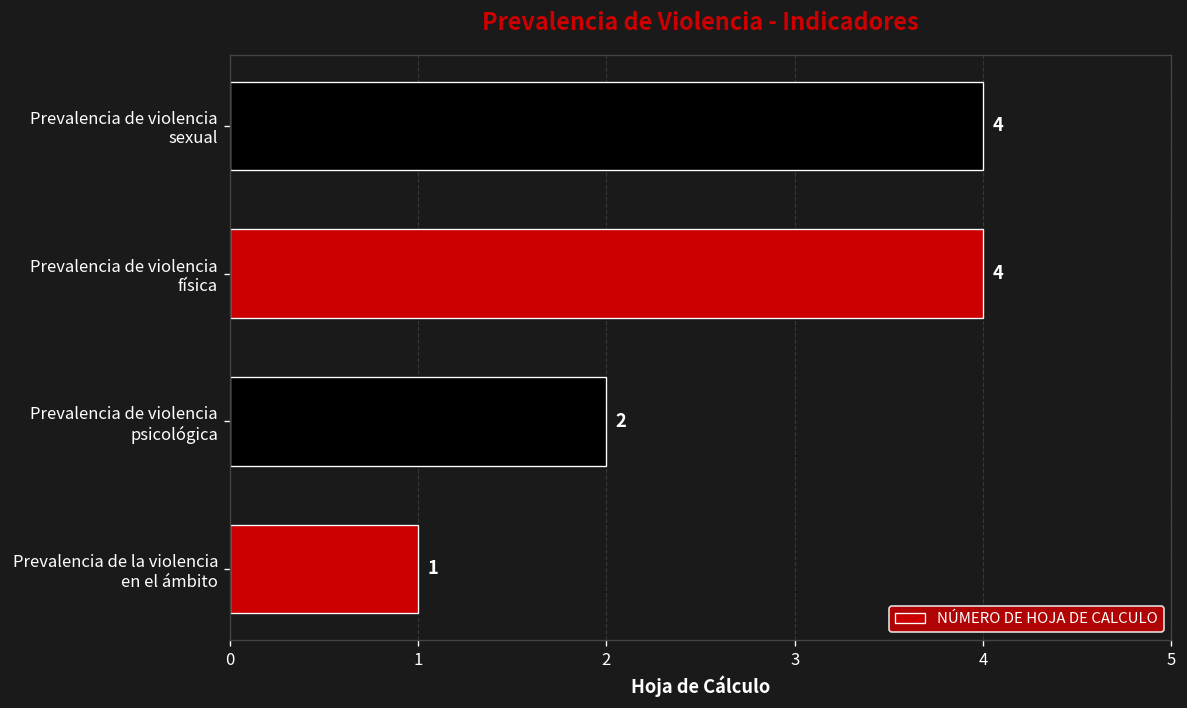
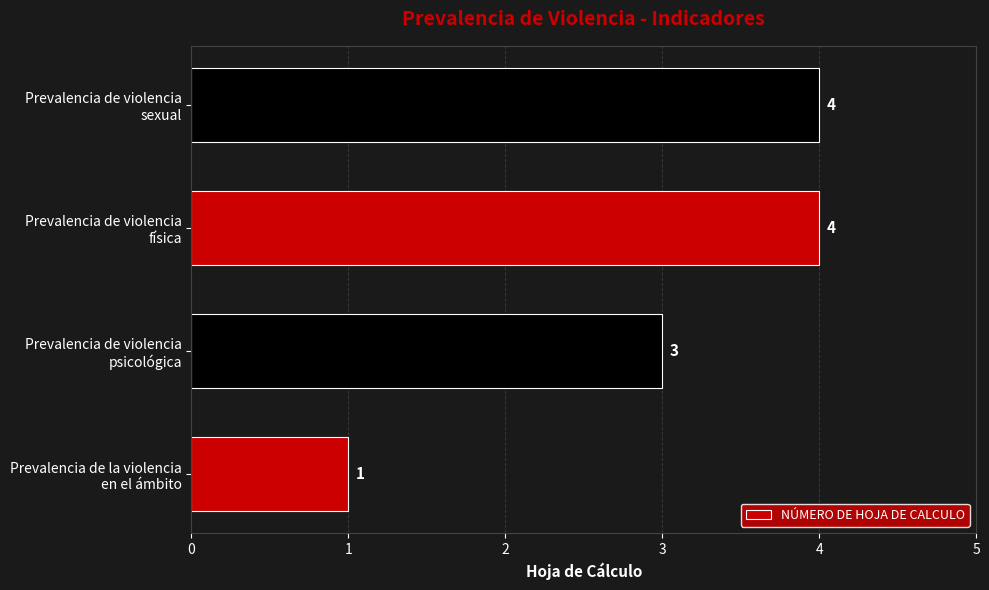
Prevalencia de violencia psicológica: 2 -> 3
